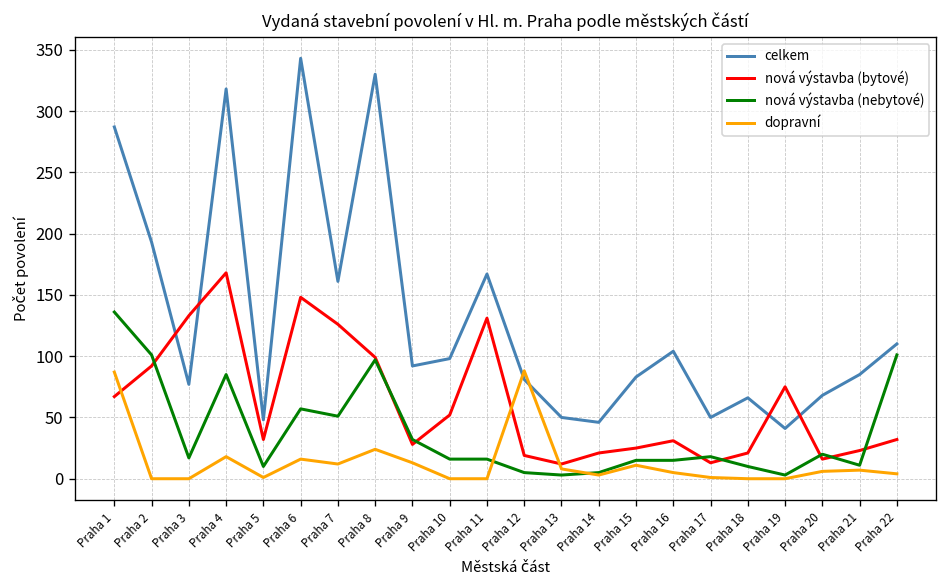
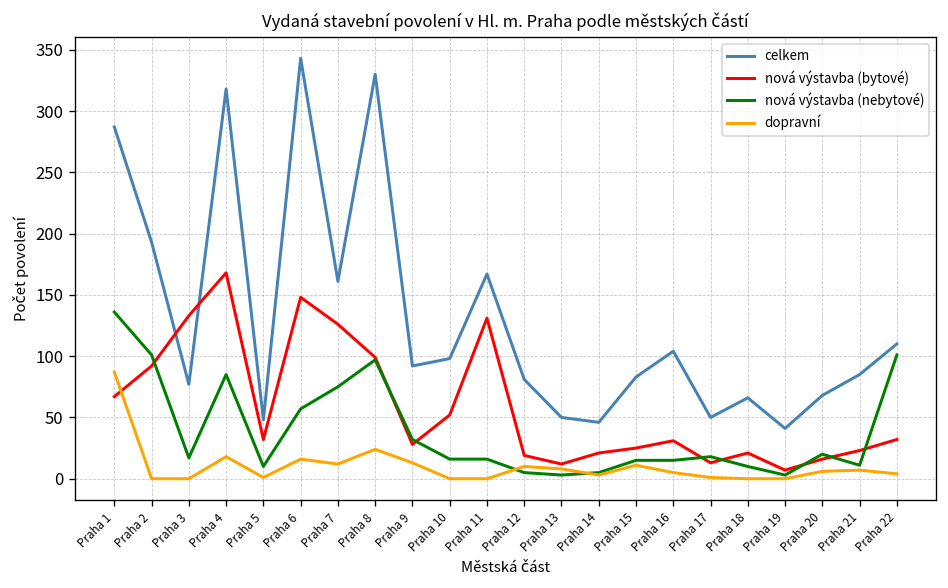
nová výstavba (nebytové), Praha 7: 51 -> 75
dopravní, Praha 12: 88 -> 10
nová výstavba (bytové), Praha 19: 75 -> 7
